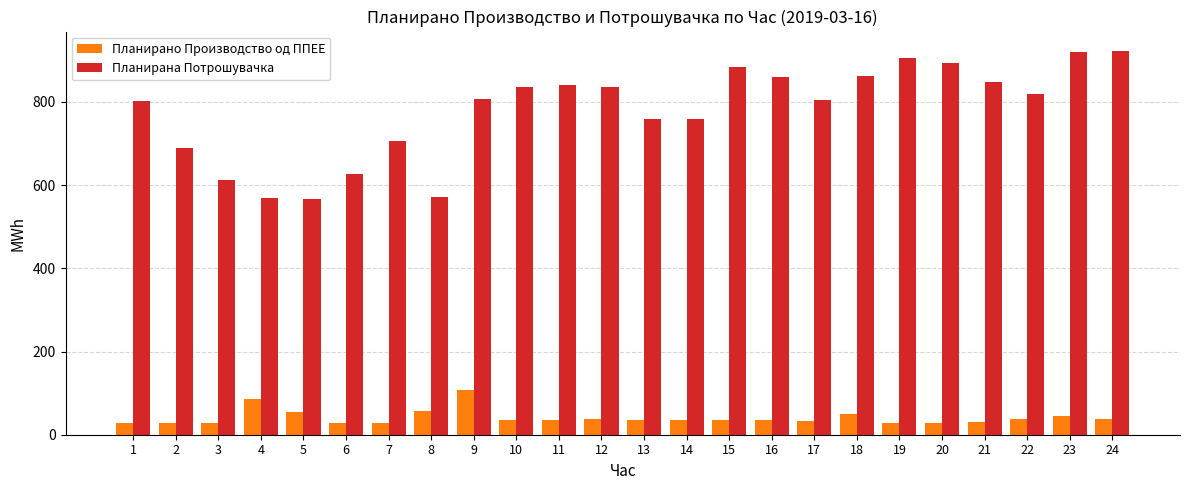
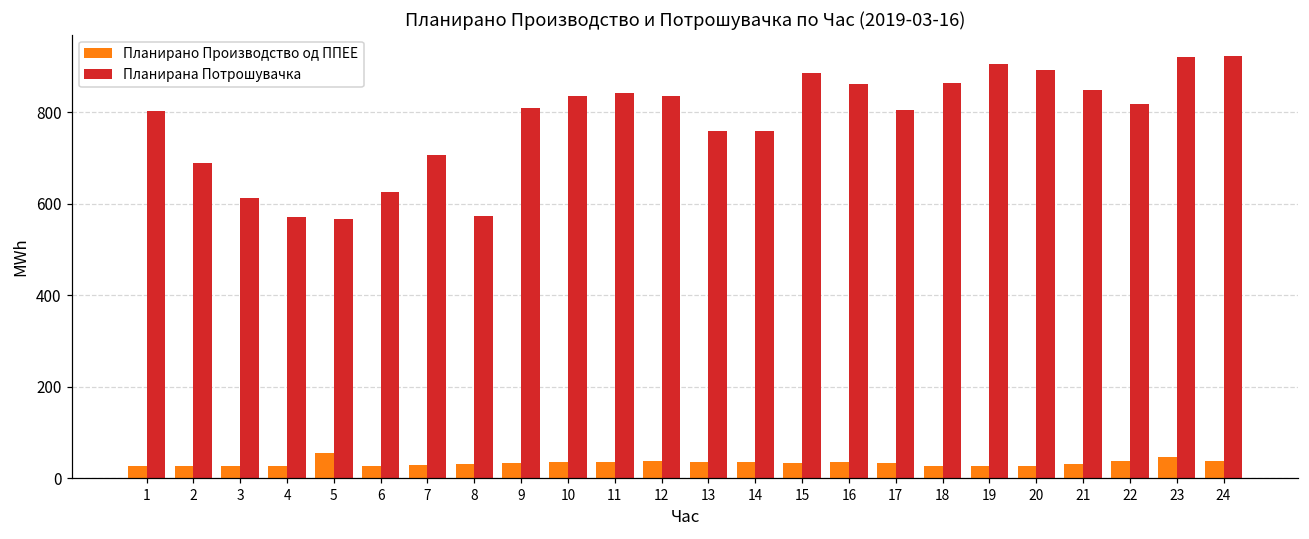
Планирано Производство од ППЕЕ, 4: 90 -> 30
Планирано Производство од ППЕЕ, 8: 60 -> 30
Планирано Производство од ППЕЕ, 9: 110 -> 30
Планирано Производство од ППЕЕ, 18: 50 -> 30
